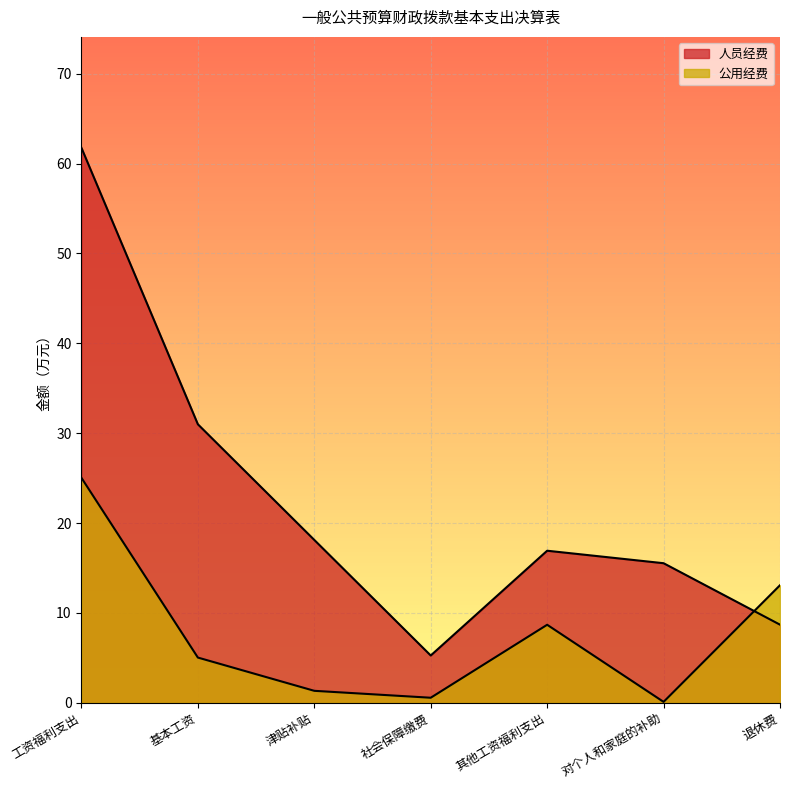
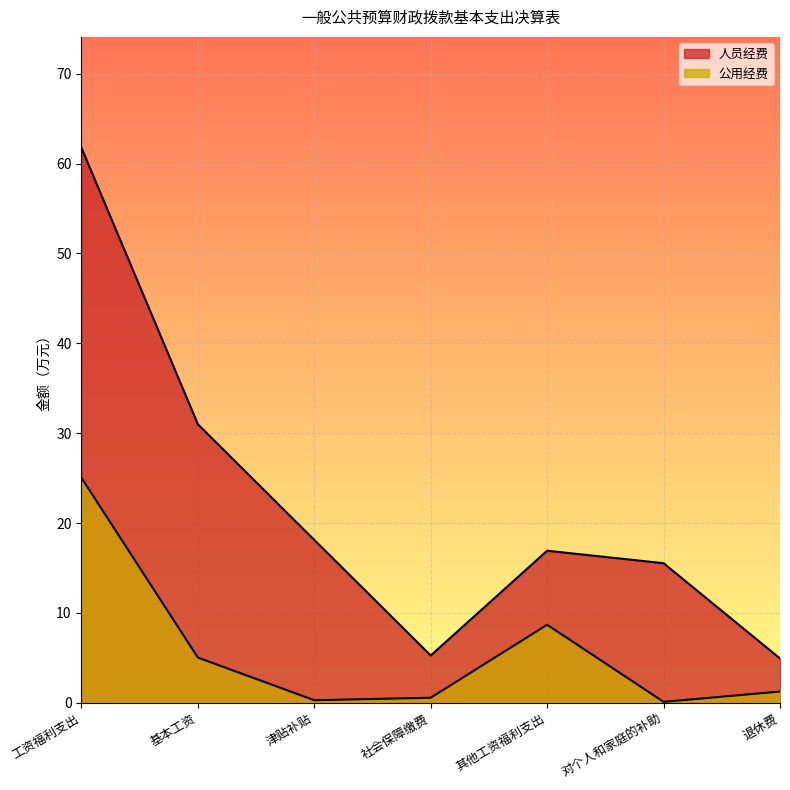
公用经费, 津贴补贴: 1 -> 0
人员经费, 退休费: 9 -> 5
公用经费, 退休费: 13 -> 1
